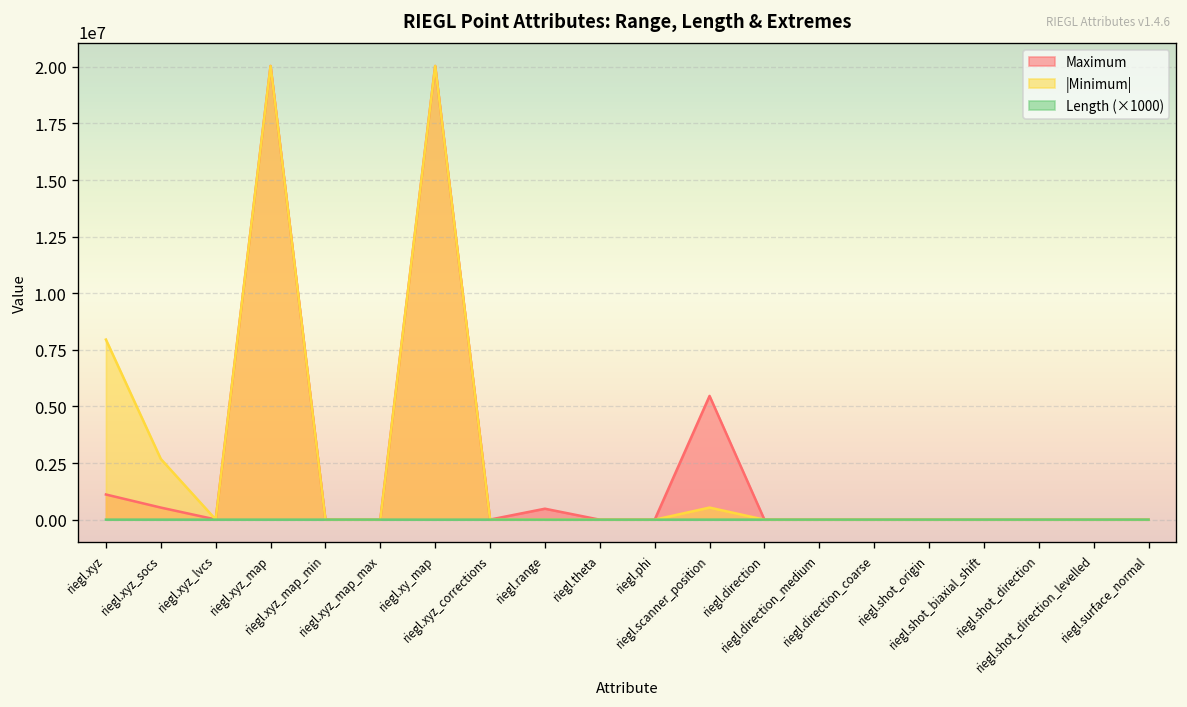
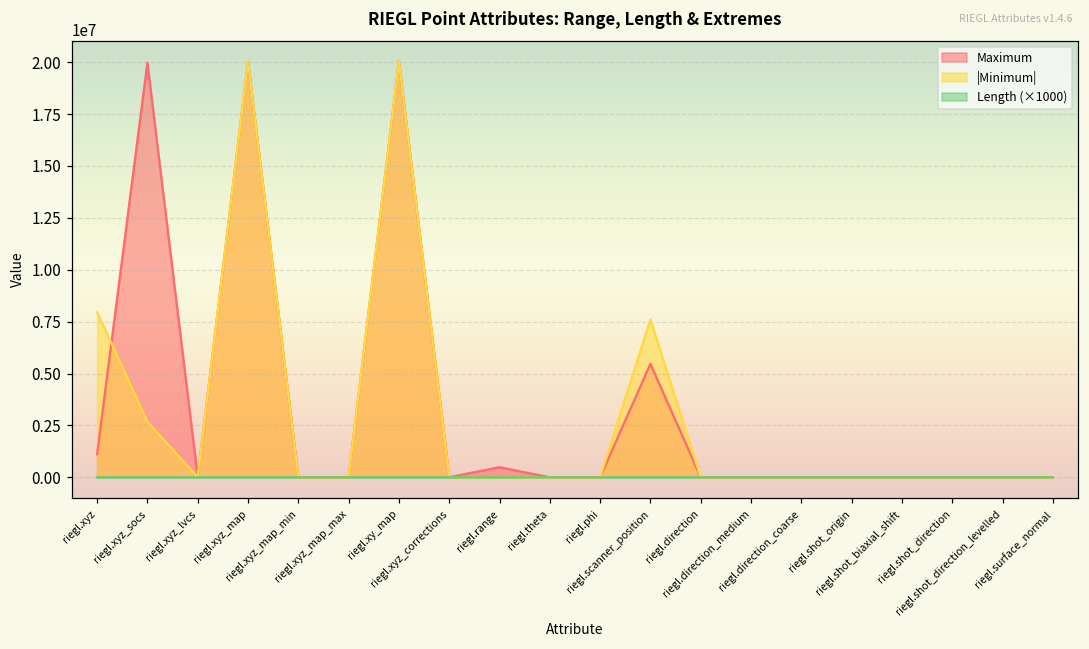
Maximum, riegl.xyz_socs: 500000 -> 20000000
|Minimum|, riegl.scanner_position: 500000 -> 7600000
